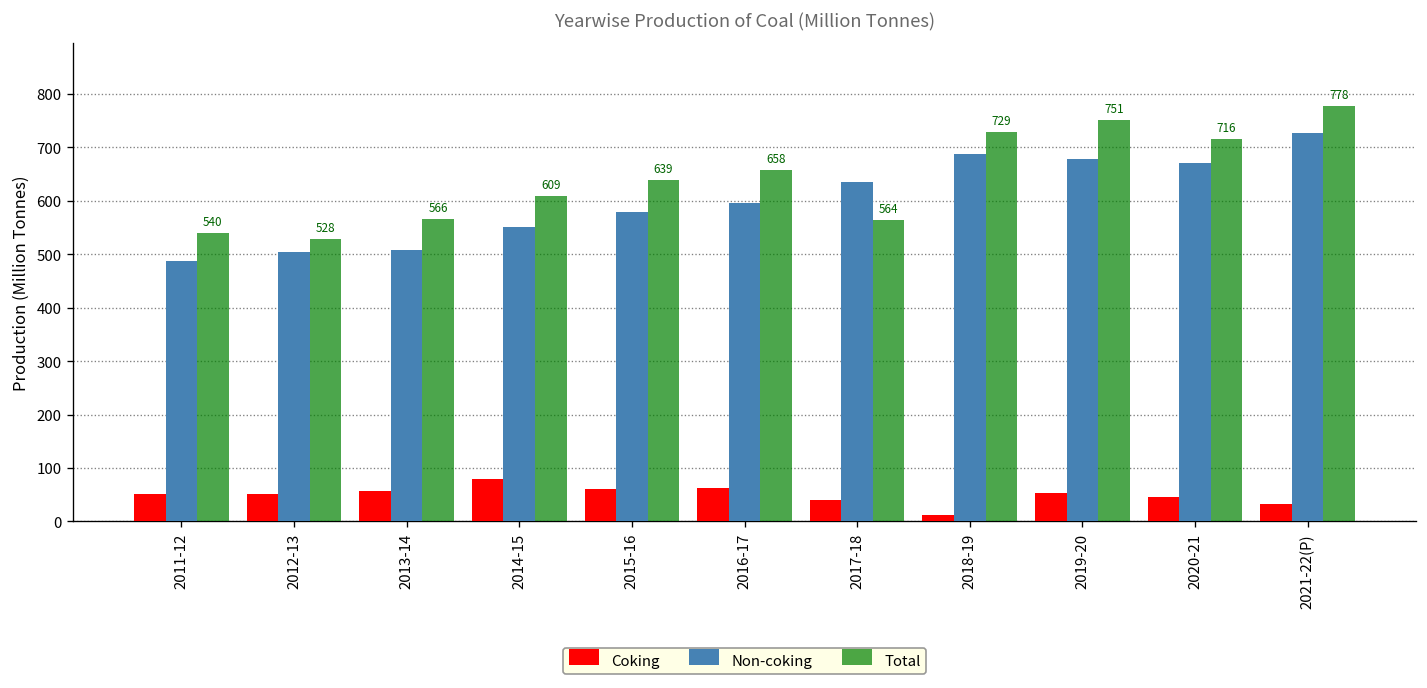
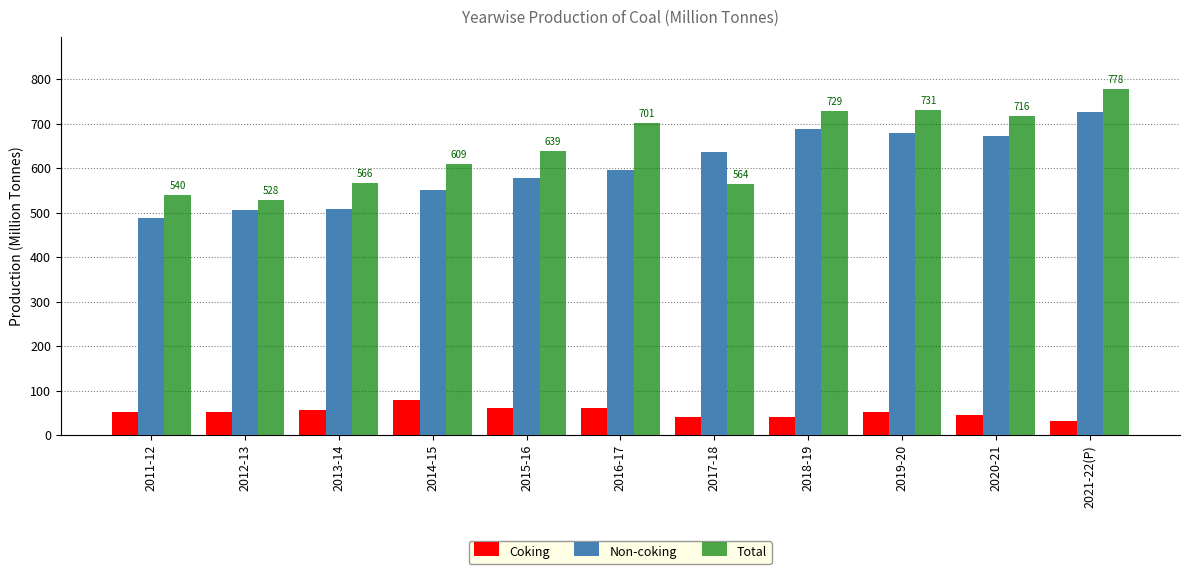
Total, 2016-17: 658 -> 701
Coking, 2018-19: 10 -> 40
Total, 2019-20: 751 -> 731
